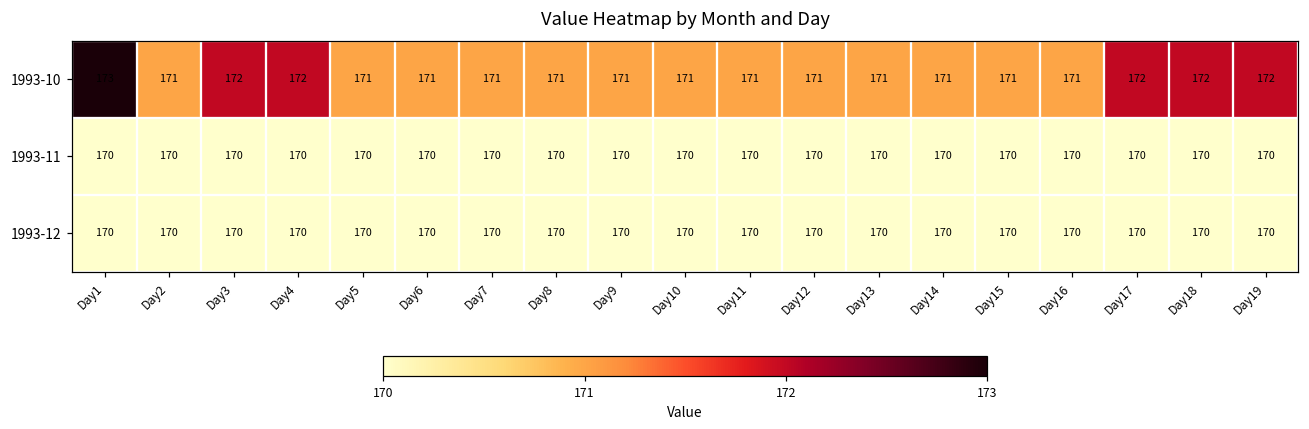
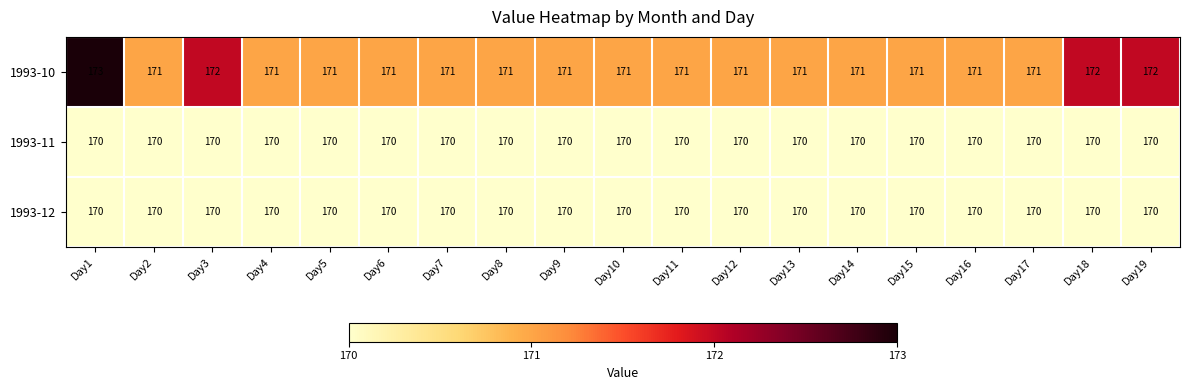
1993-10, Day4: 172 -> 171
1993-10, Day17: 172 -> 171
